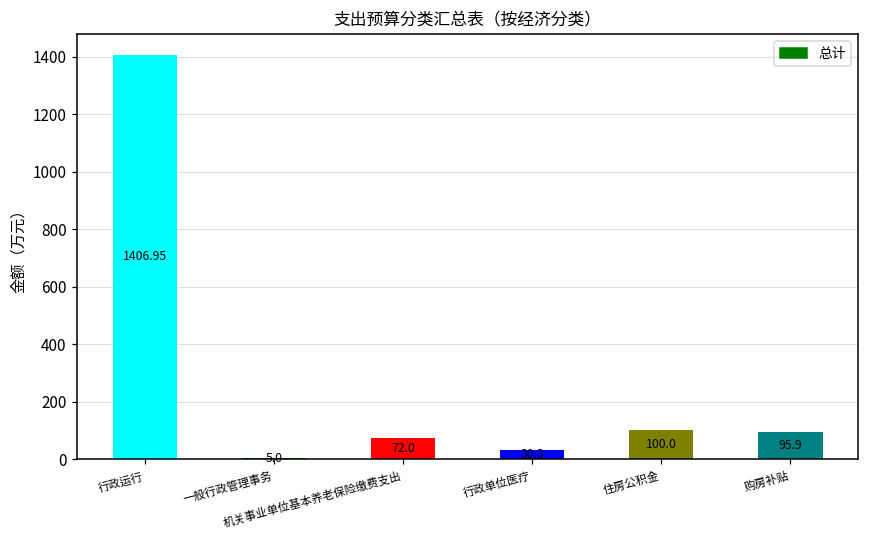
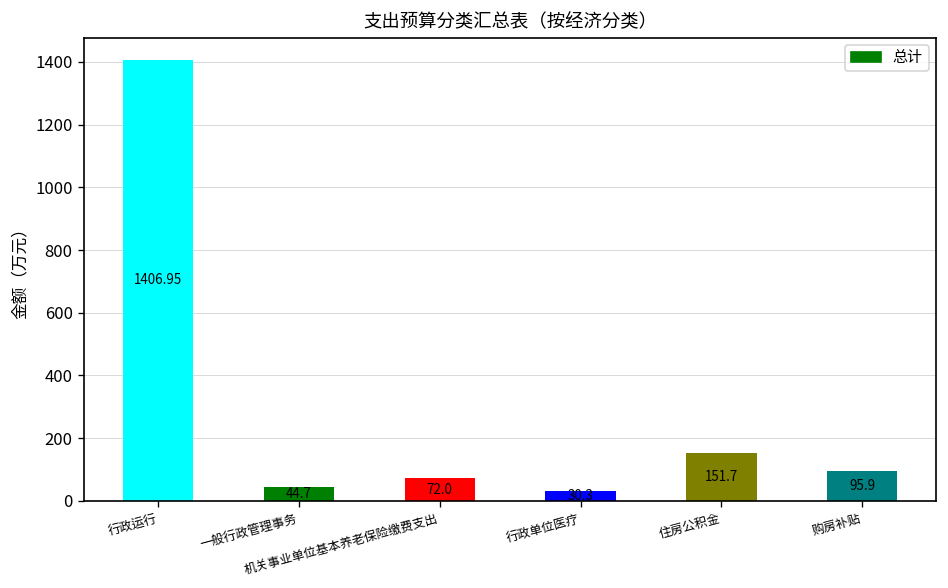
一般行政管理事务: 5.0 -> 44.7
住房公积金: 100.0 -> 151.7
